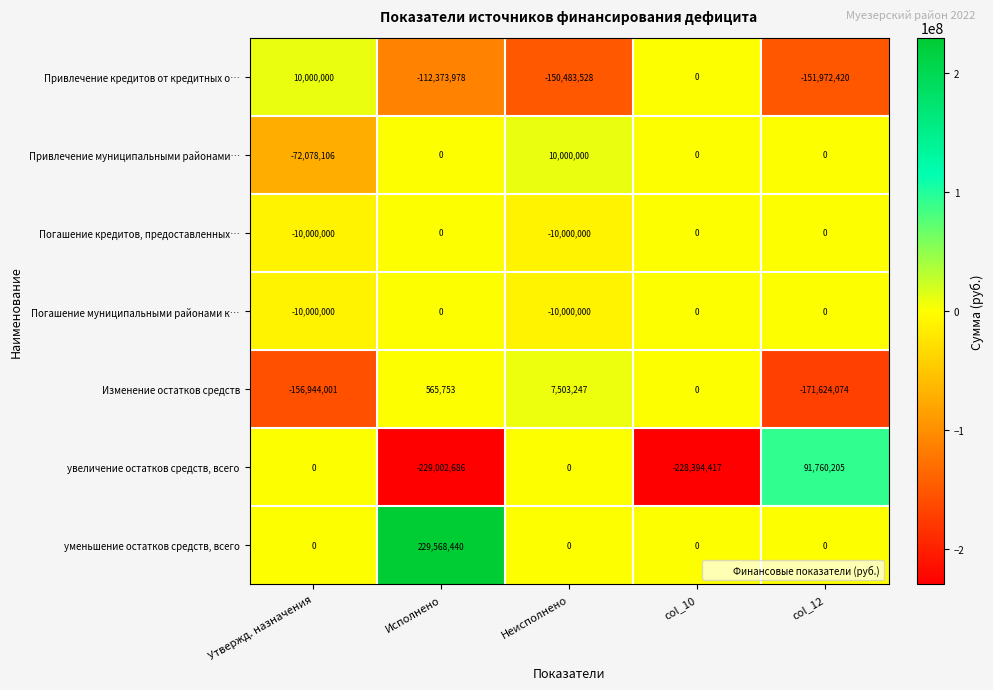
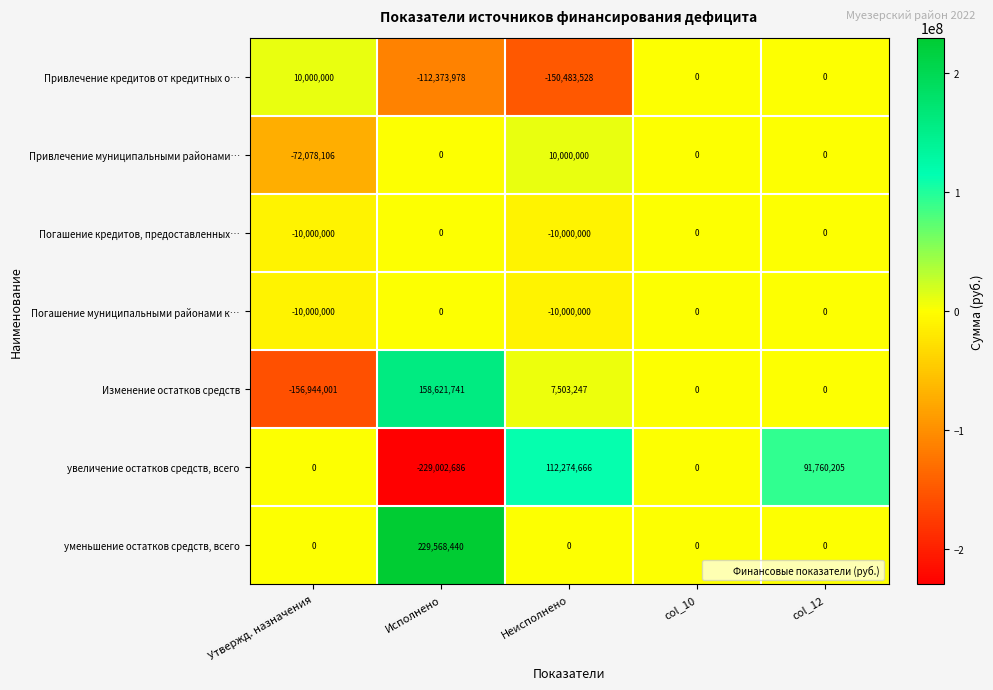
Привлечение кредитов от кредитных о…, col_12: -151,972,420 -> 0
Изменение остатков средств, Исполнено: 565,753 -> 158,621,741
Изменение остатков средств, col_12: -171,624,074 -> 0
увеличение остатков средств, всего, Неисполнено: 0 -> 112,274,666
увеличение остатков средств, всего, col_10: -228,394,417 -> 0
